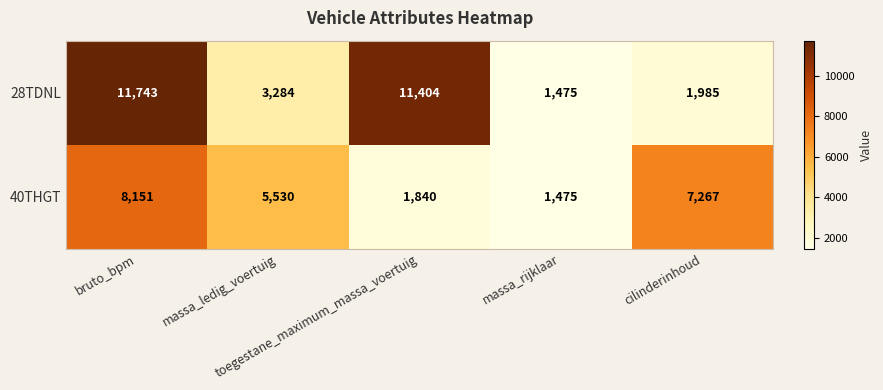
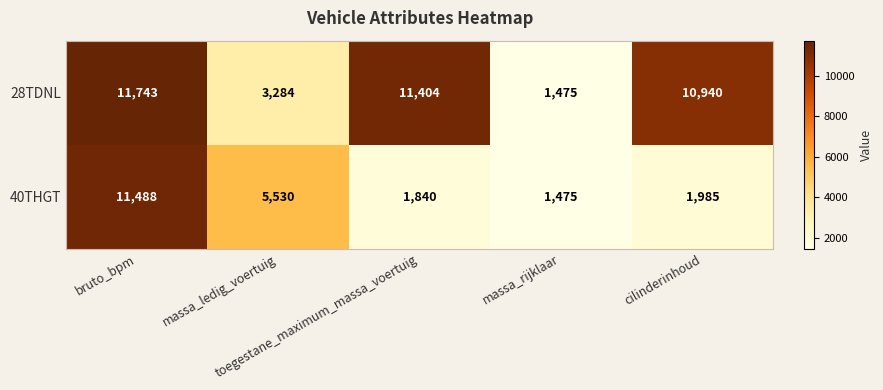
28TDNL, cilinderinhoud: 1,985 -> 10,940
40THGT, bruto_bpm: 8,151 -> 11,488
40THGT, cilinderinhoud: 7,267 -> 1,985
